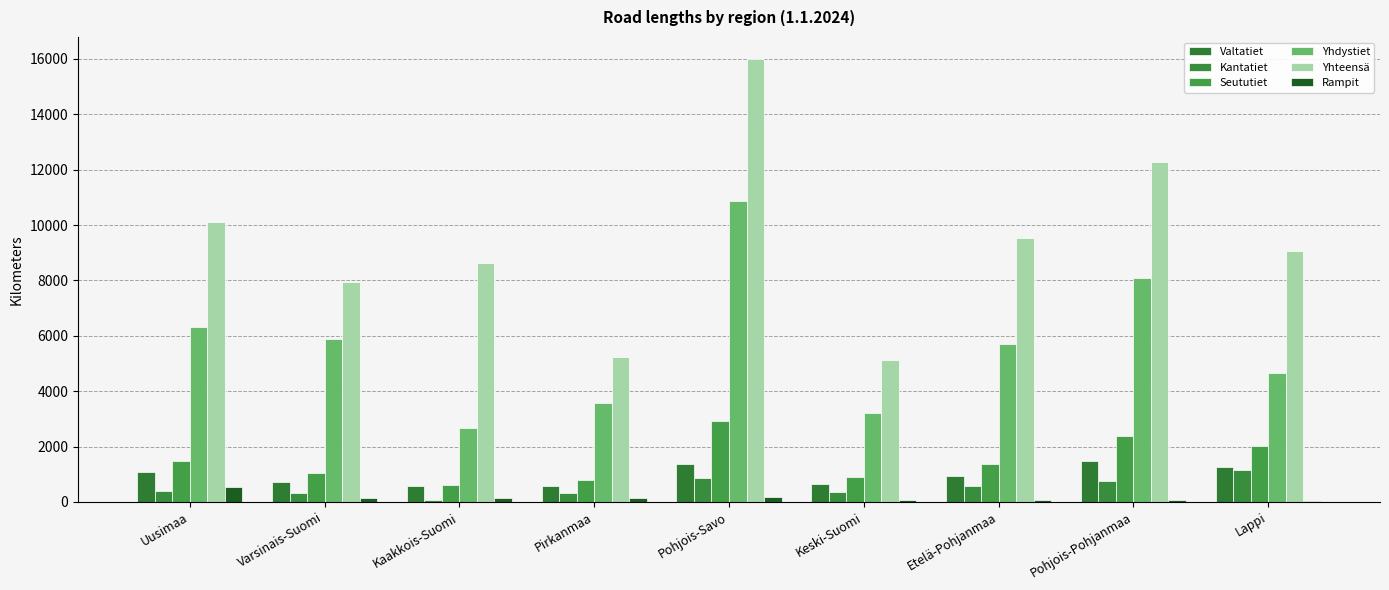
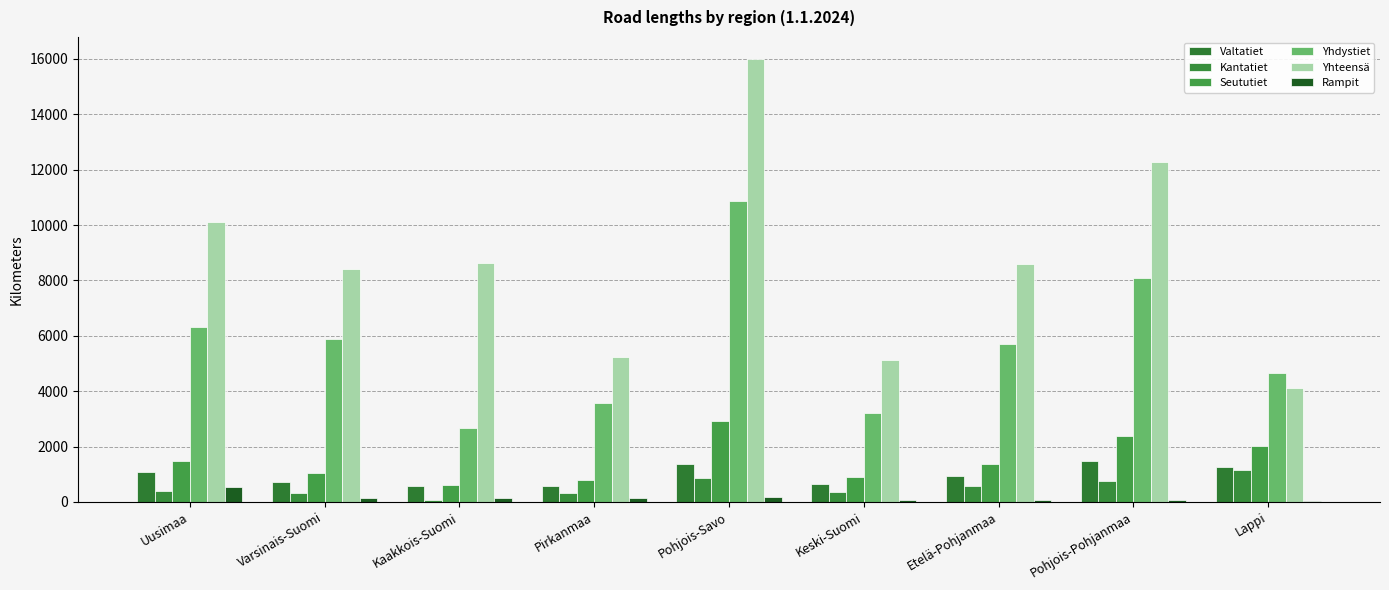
Yhteensä, Varsinais-Suomi: 8000 -> 8400
Yhteensä, Etelä-Pohjanmaa: 9500 -> 8600
Yhteensä, Lappi: 9100 -> 4100
